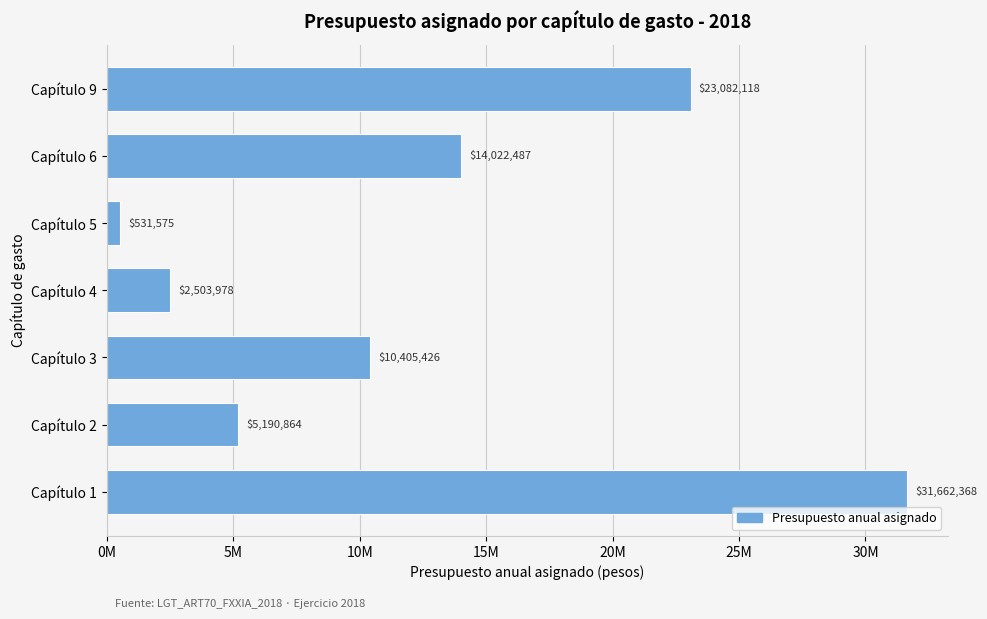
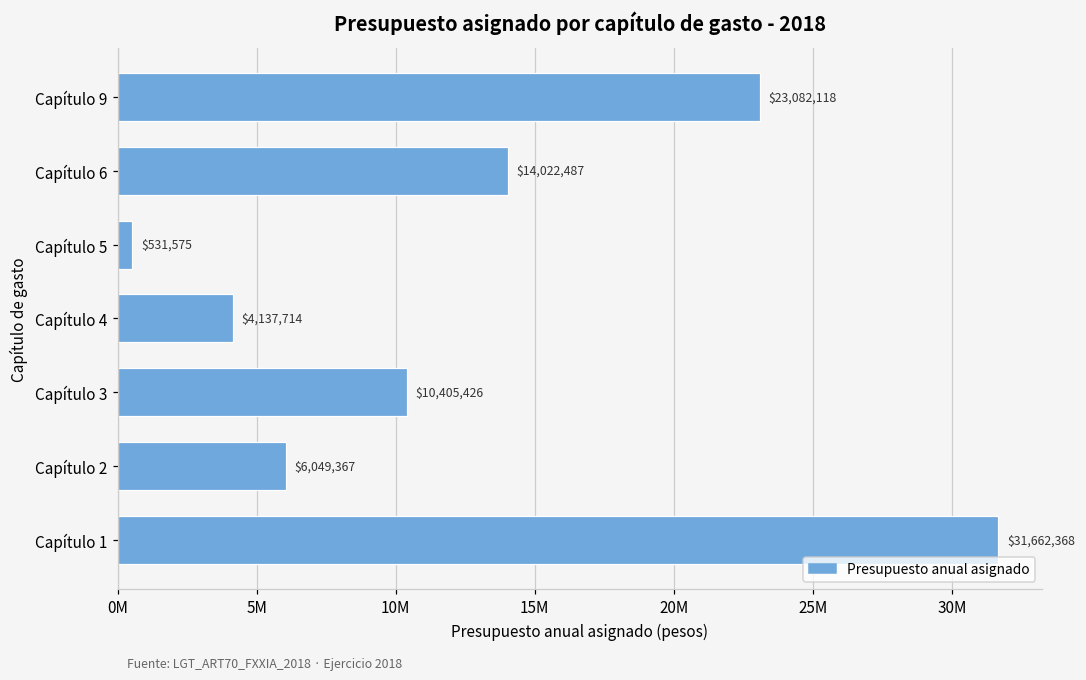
Capítulo 4: $2,503,978 -> $4,137,714
Capítulo 2: $5,190,864 -> $6,049,367
